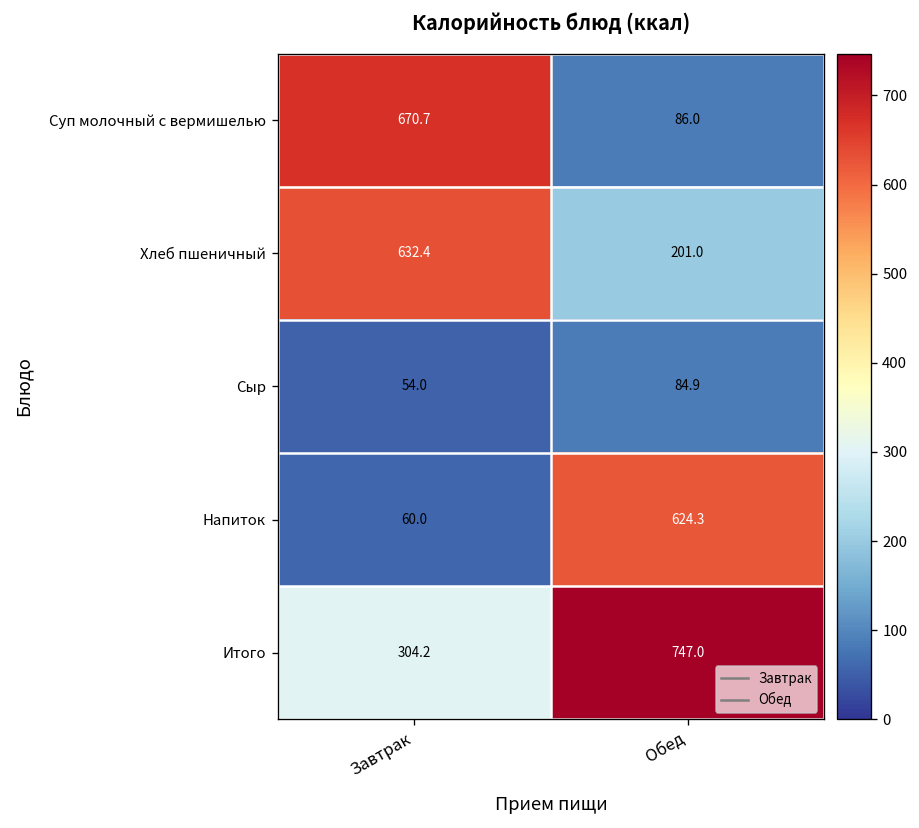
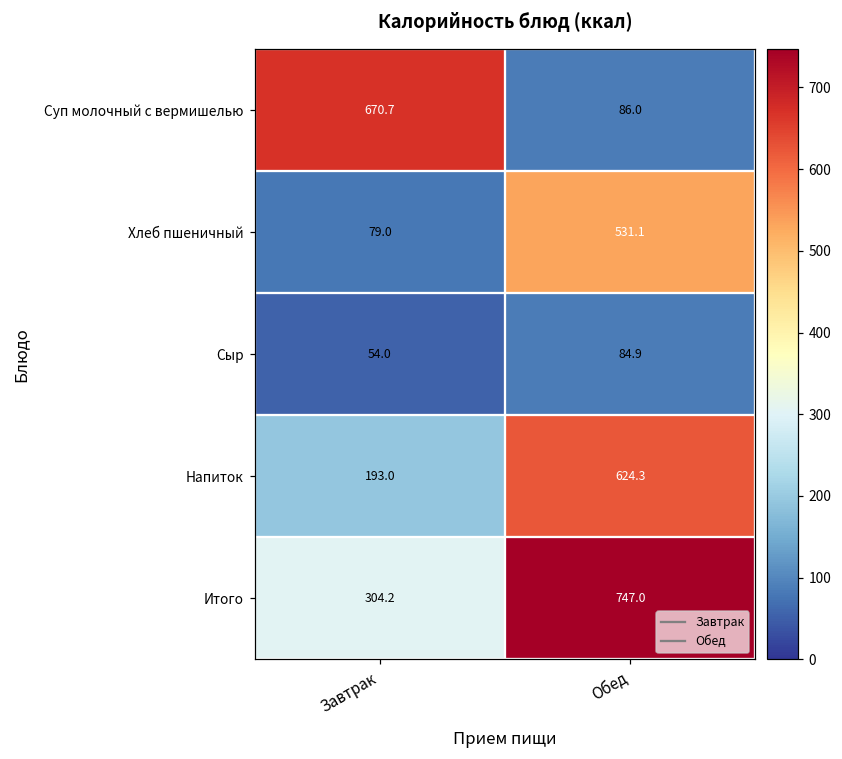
Хлеб пшеничный, Завтрак: 632.4 -> 79.0
Хлеб пшеничный, Обед: 201.0 -> 531.1
Напиток, Завтрак: 60.0 -> 193.0
